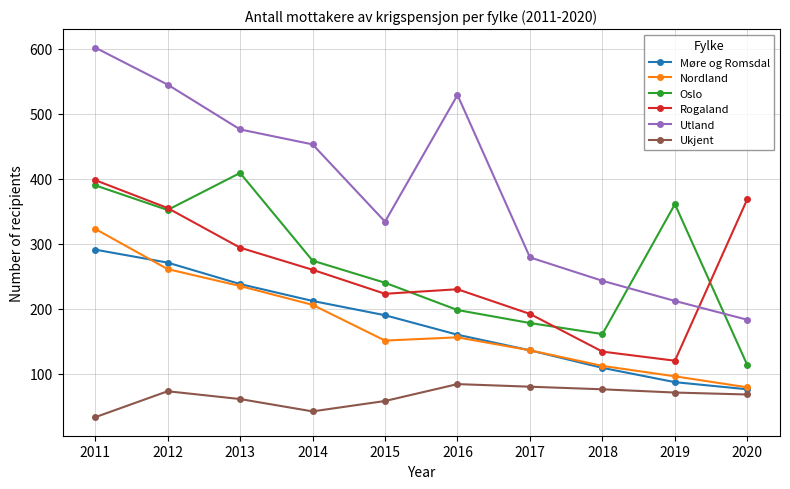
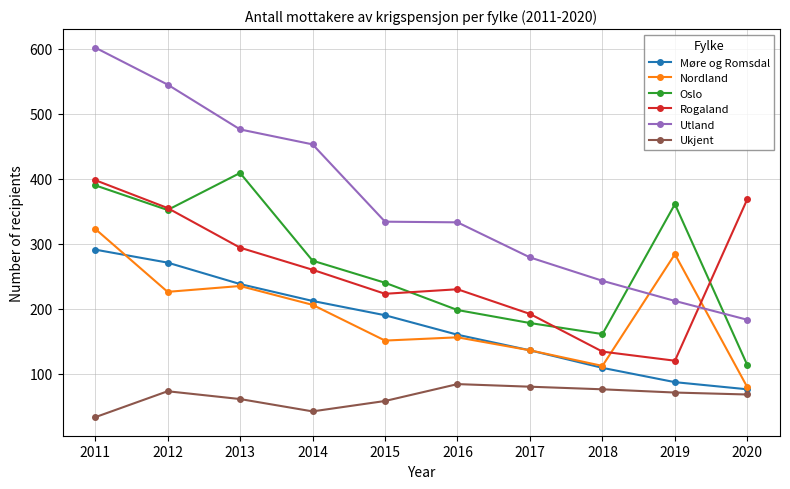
Nordland, 2012: 260 -> 230
Utland, 2016: 530 -> 330
Nordland, 2019: 100 -> 280
